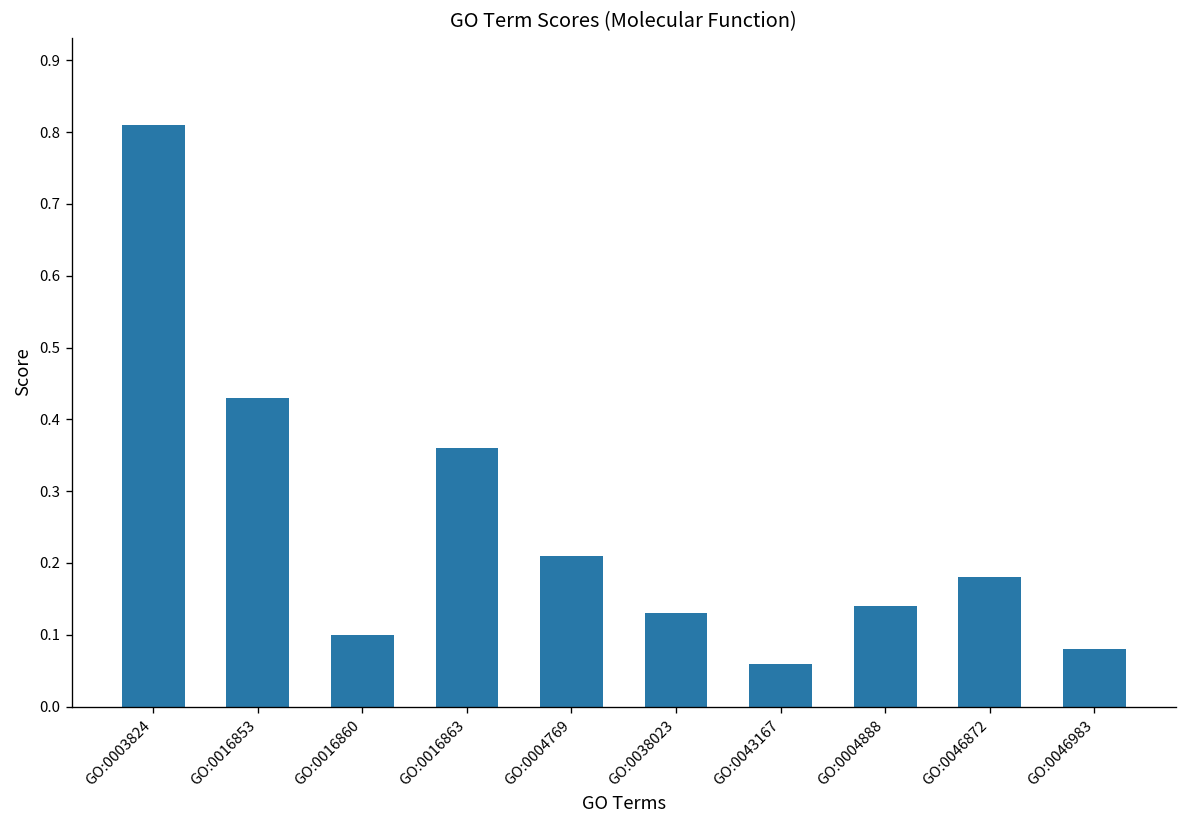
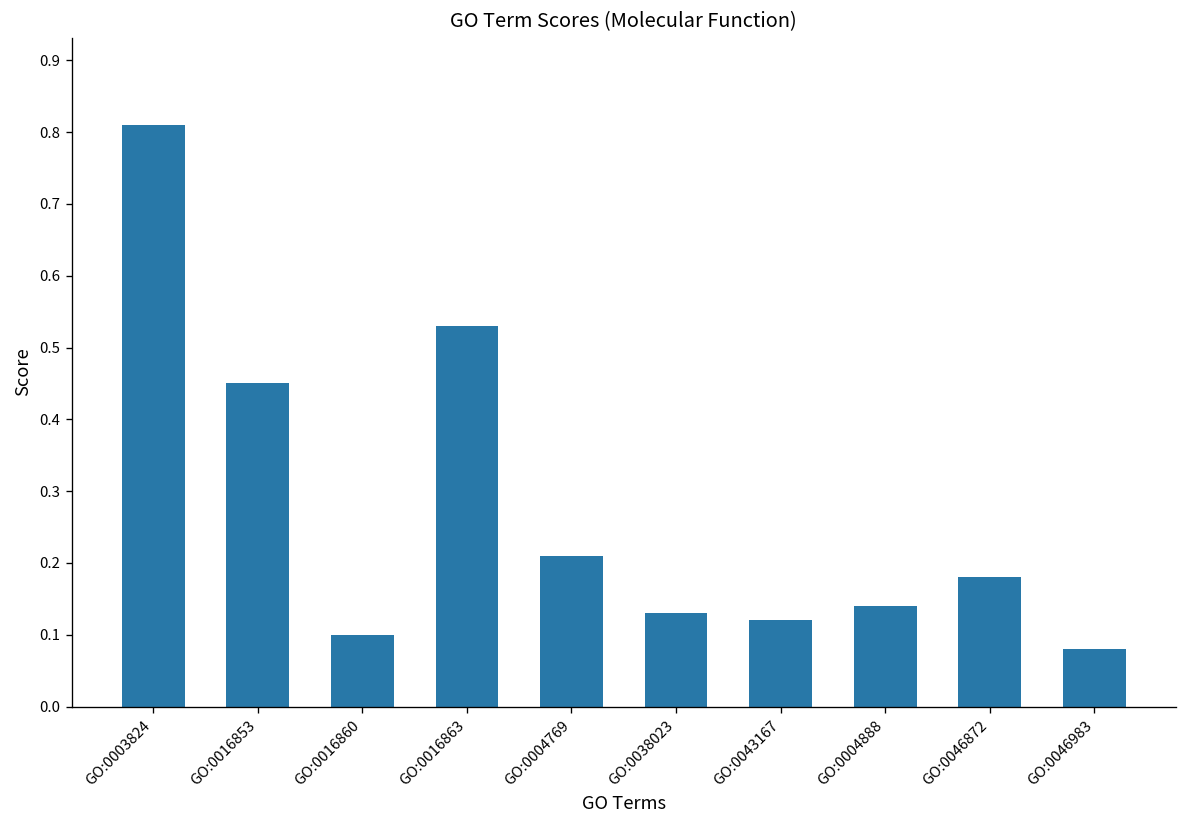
GO:0016853: 0.43 -> 0.45
GO:0016863: 0.36 -> 0.53
GO:0043167: 0.06 -> 0.12
